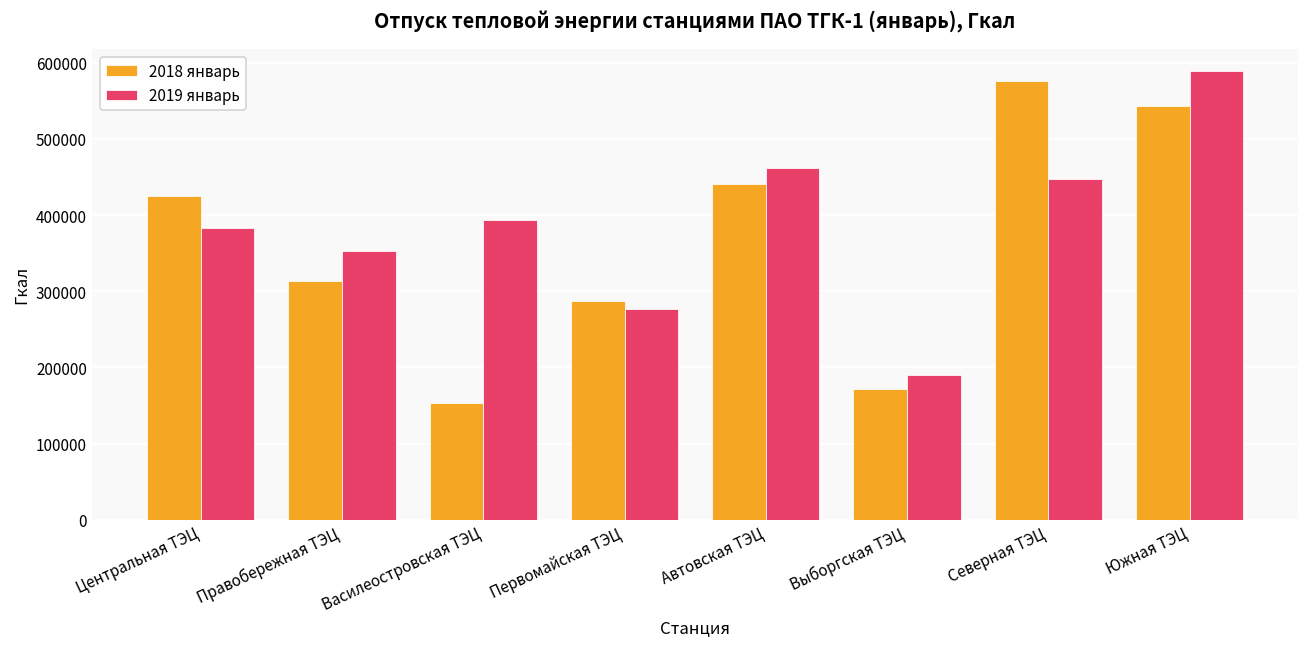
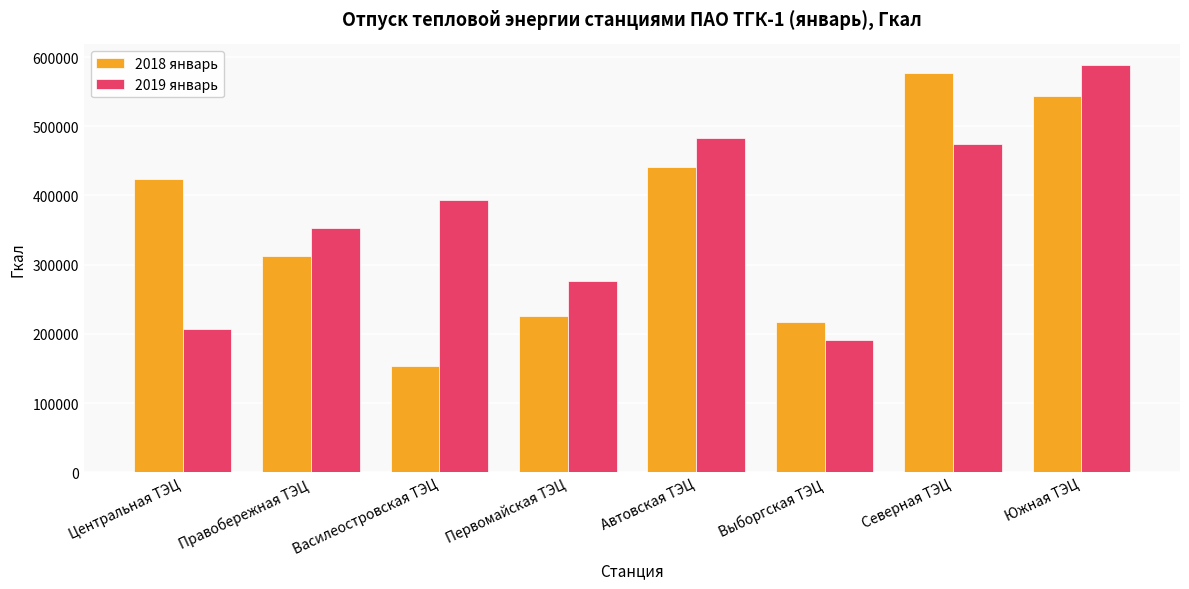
2019 январь, Центральная ТЭЦ: 380000 -> 210000
2018 январь, Первомайская ТЭЦ: 290000 -> 230000
2019 январь, Автовская ТЭЦ: 460000 -> 480000
2018 январь, Выборгская ТЭЦ: 170000 -> 220000
2019 январь, Северная ТЭЦ: 450000 -> 470000
